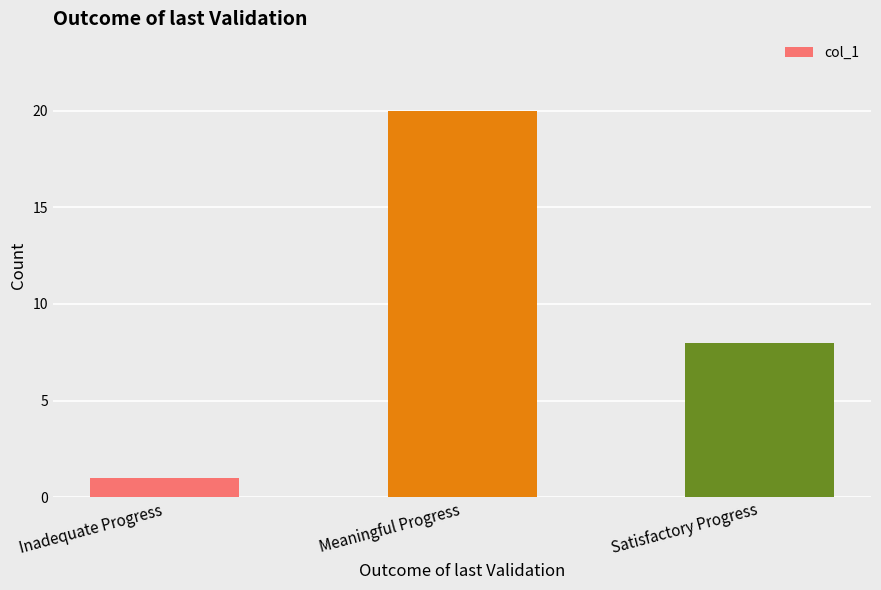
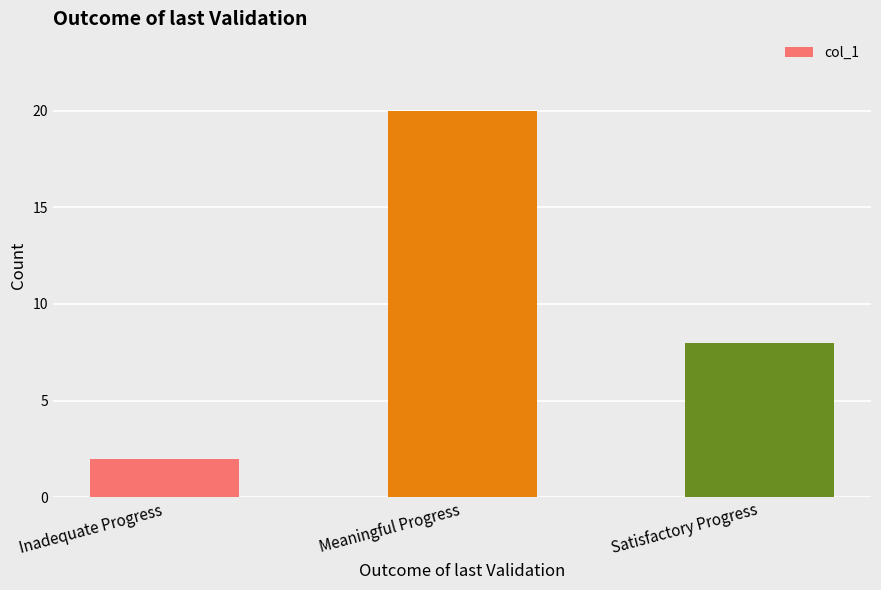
Inadequate Progress: 1 -> 2
